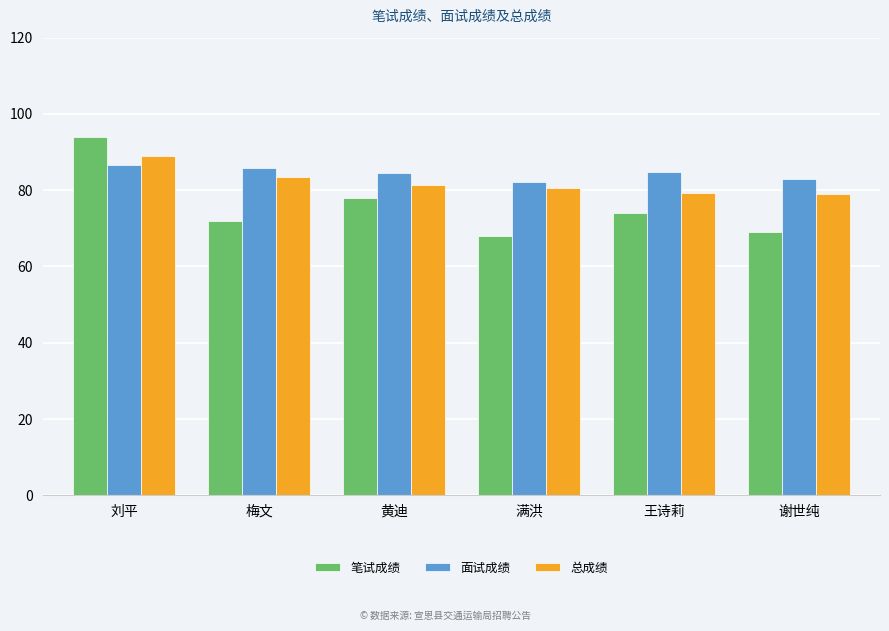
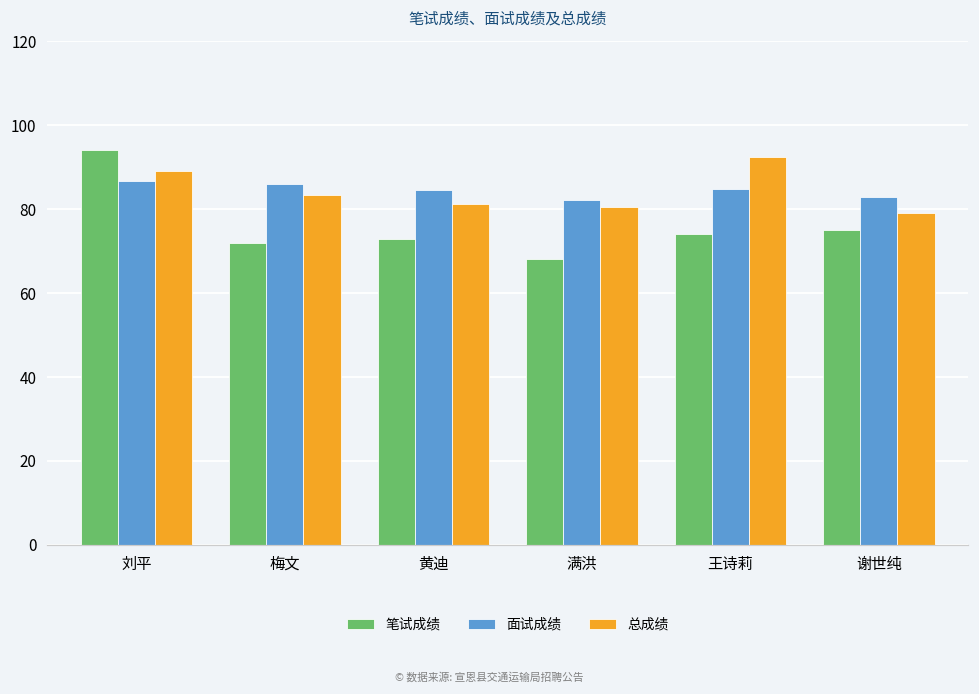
笔试成绩, 黄迪: 78 -> 73
总成绩, 王诗莉: 79 -> 92
笔试成绩, 谢世纯: 69 -> 75
